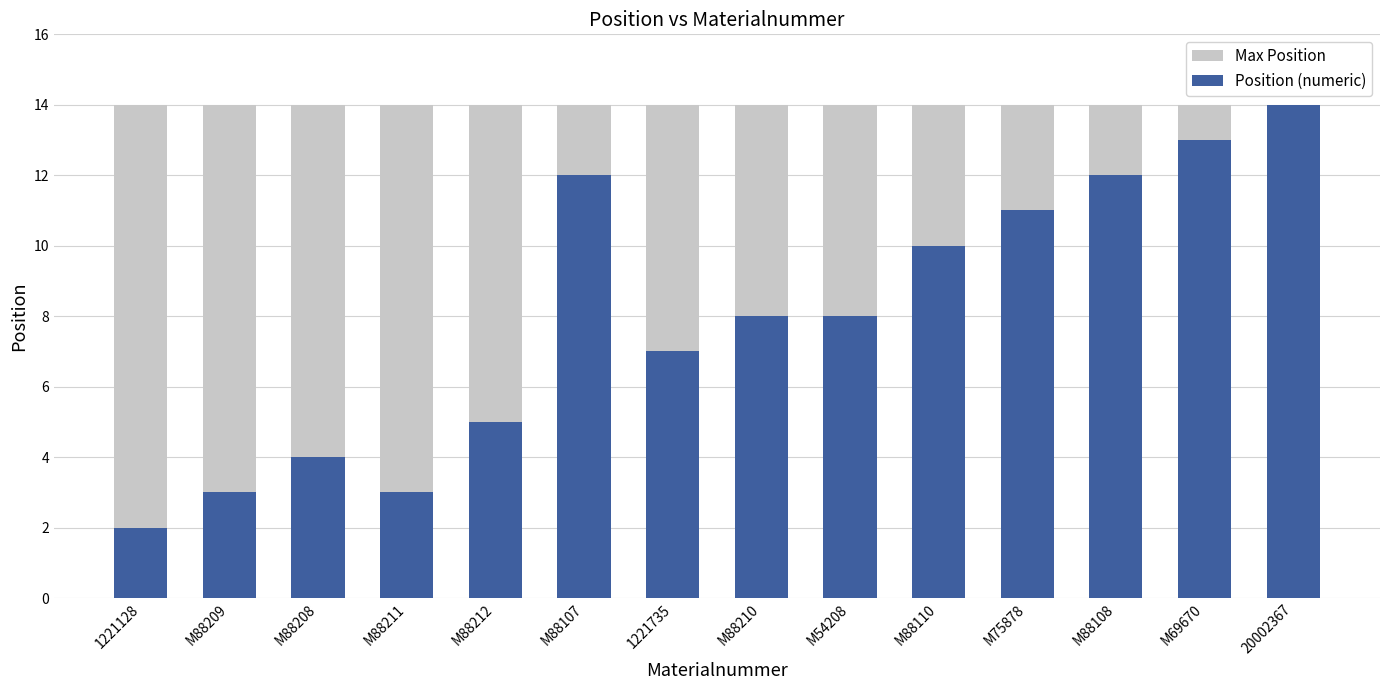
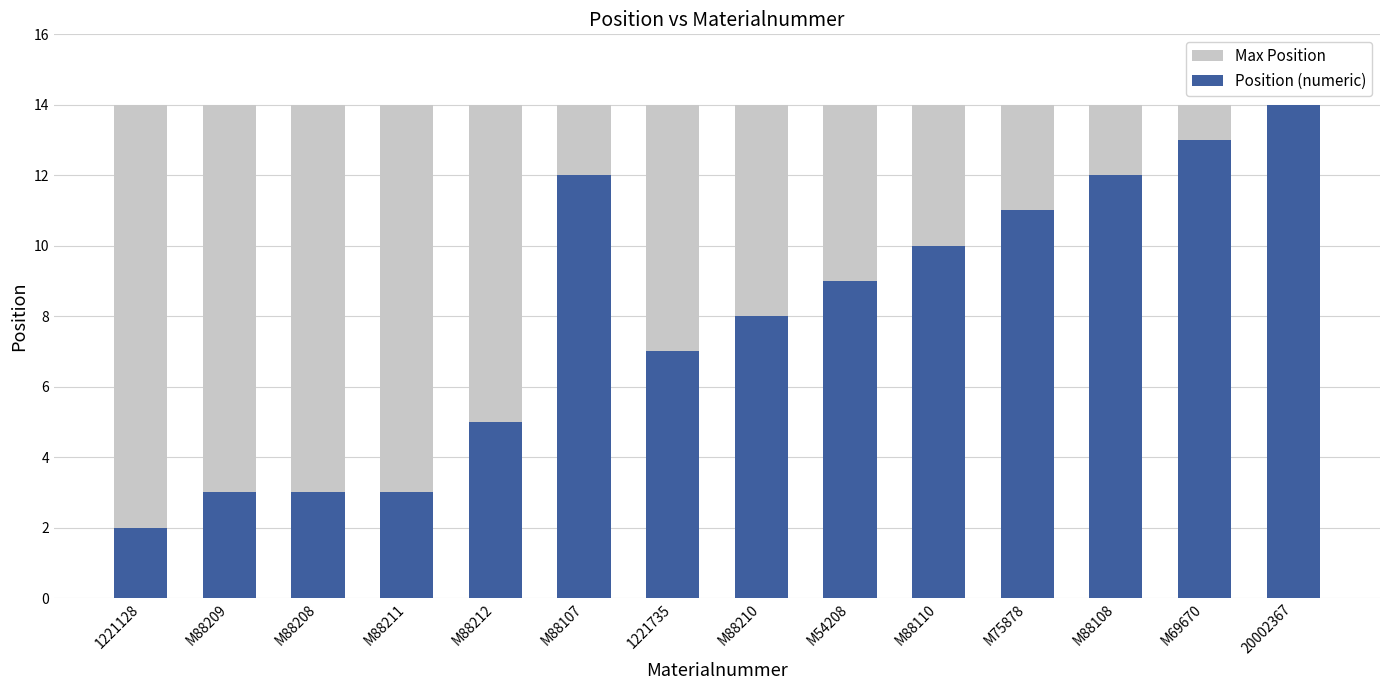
Position (numeric), M88208: 4 -> 3
Position (numeric), M54208: 8 -> 9
